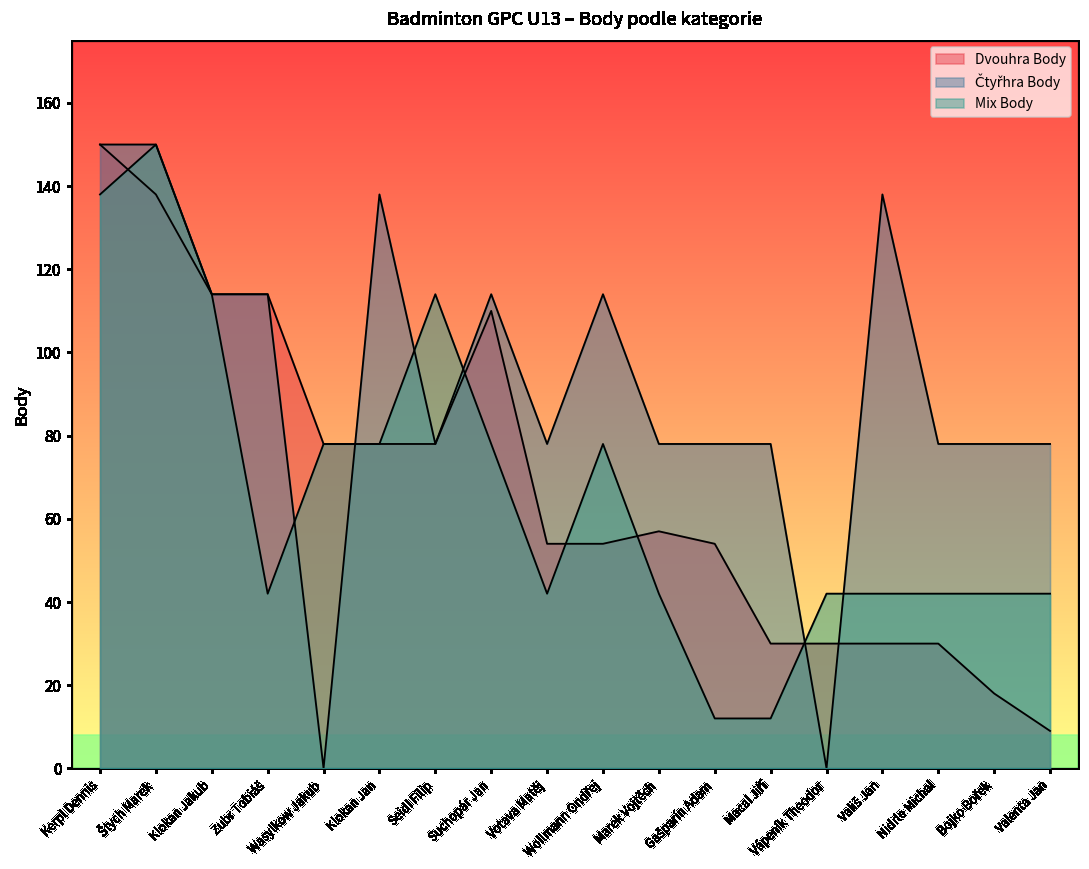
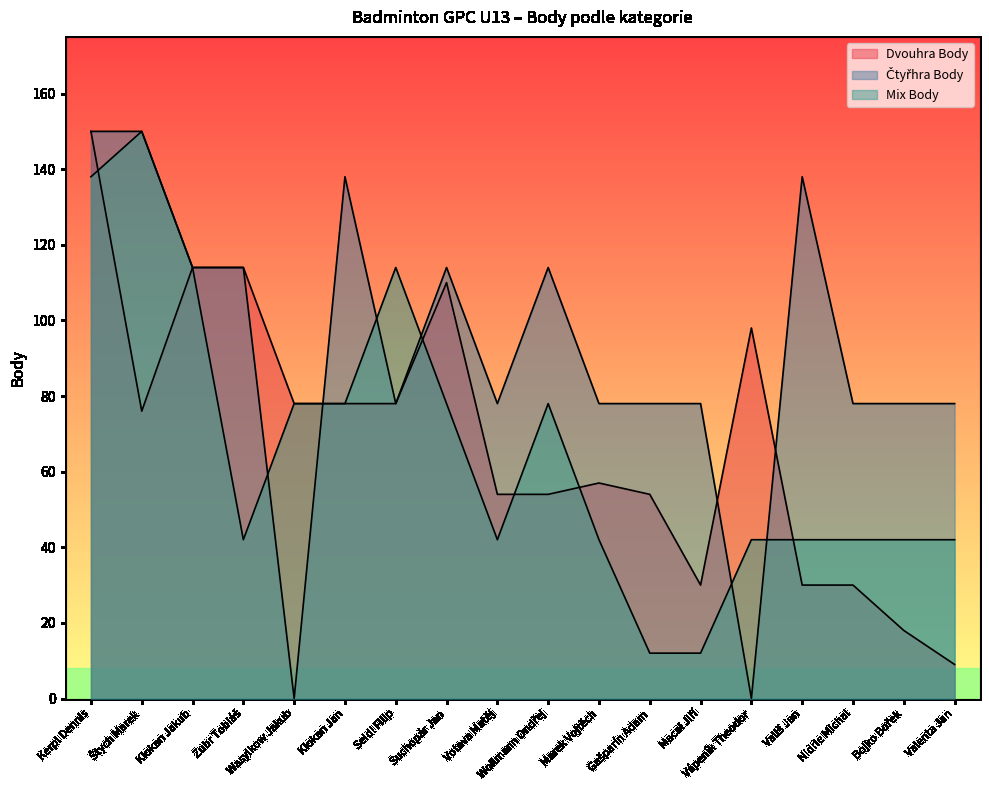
Dvouhra Body, Štych Marek: 138 -> 76
Dvouhra Body, Vápeník Theodor: 30 -> 98
